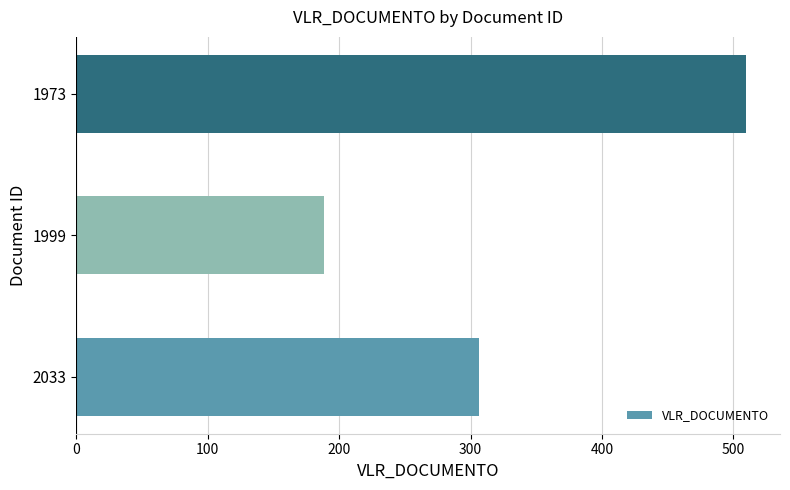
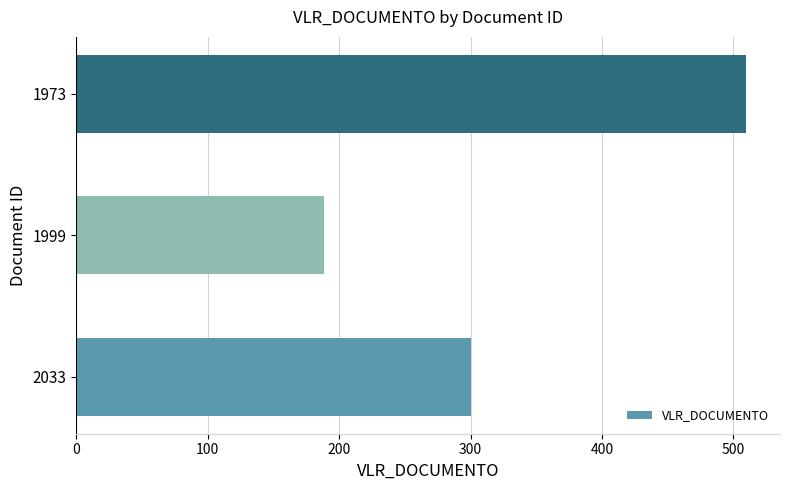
2033: 306 -> 300
